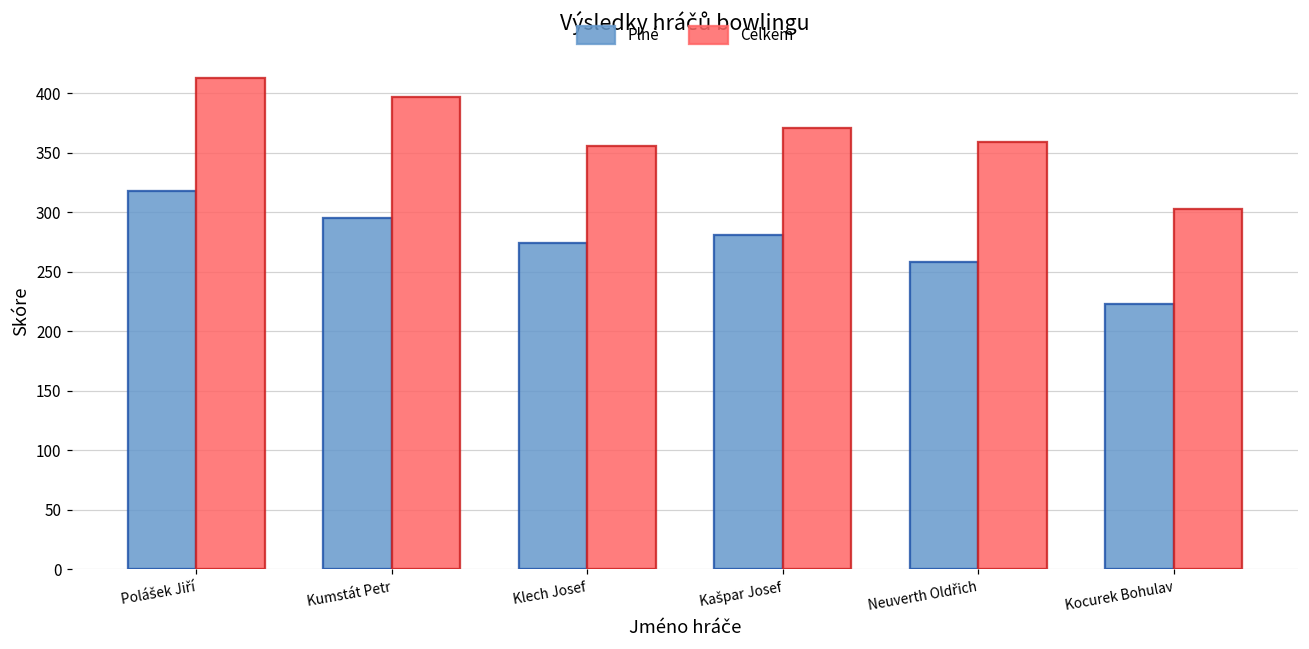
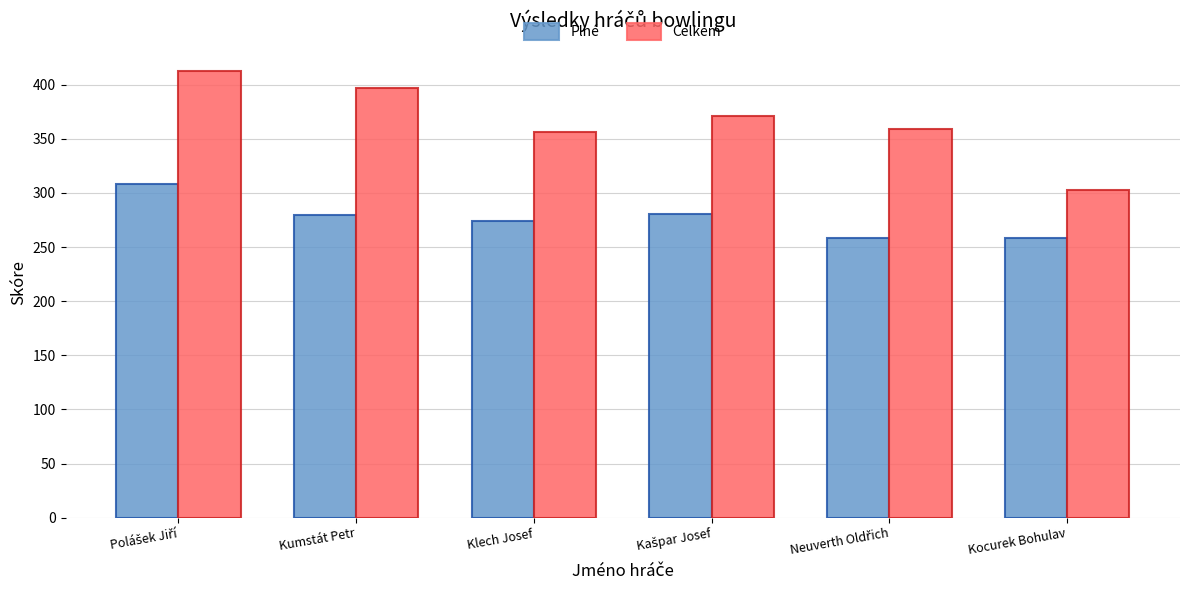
Plné, Polášek Jiří: 318 -> 308
Plné, Kumstát Petr: 295 -> 280
Plné, Kocurek Bohulav: 223 -> 258
